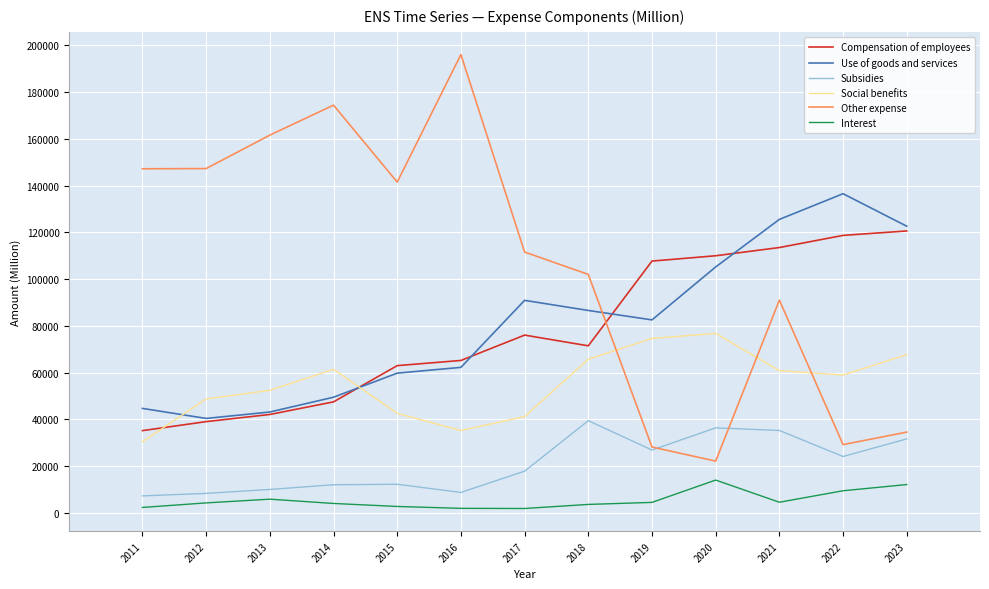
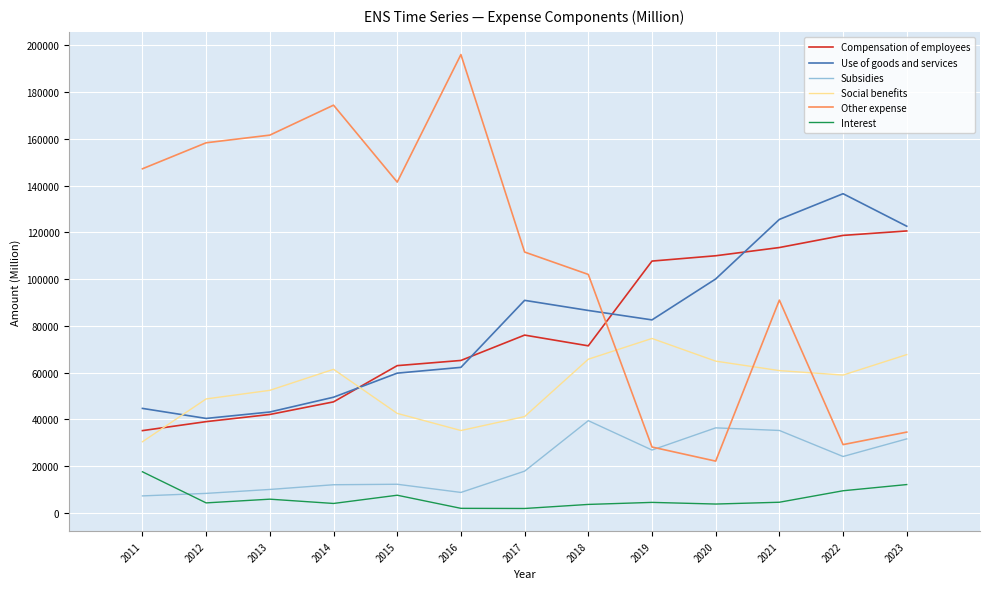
Interest, 2011: 2000 -> 18000
Other expense, 2012: 147000 -> 158000
Interest, 2015: 3000 -> 8000
Use of goods and services, 2020: 105000 -> 100000
Social benefits, 2020: 77000 -> 65000
Interest, 2020: 14000 -> 4000
